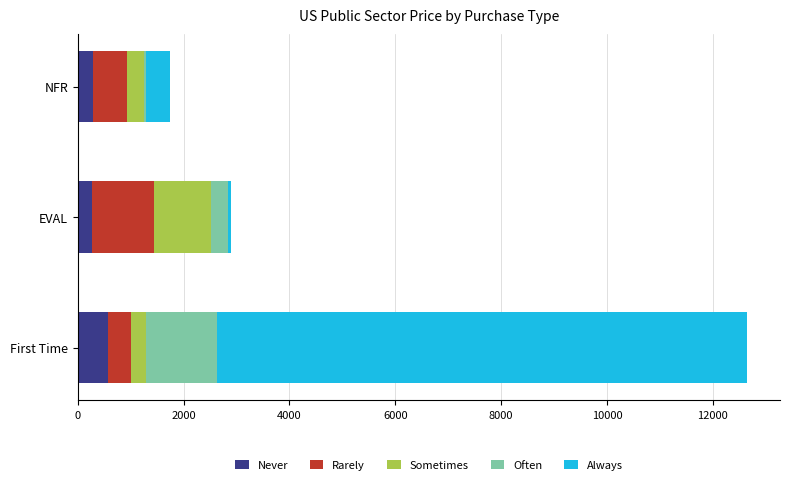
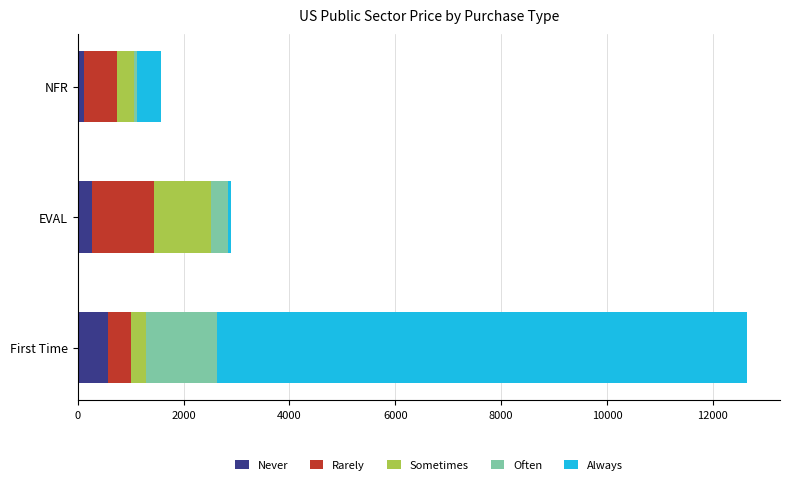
Never, NFR: 300 -> 100
